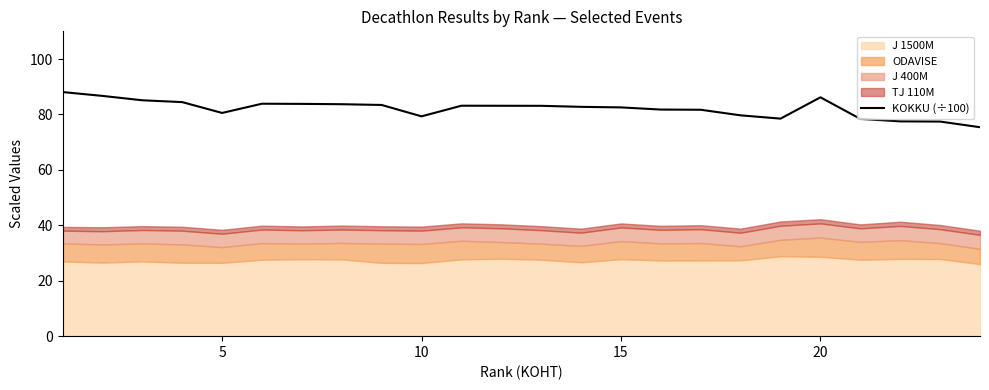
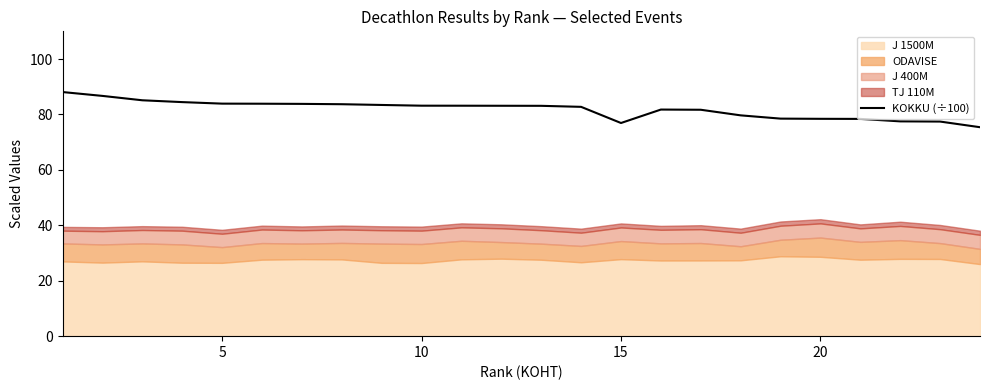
KOKKU (÷100), 5: 81 -> 84
KOKKU (÷100), 10: 79 -> 83
KOKKU (÷100), 15: 83 -> 77
KOKKU (÷100), 20: 86 -> 78
